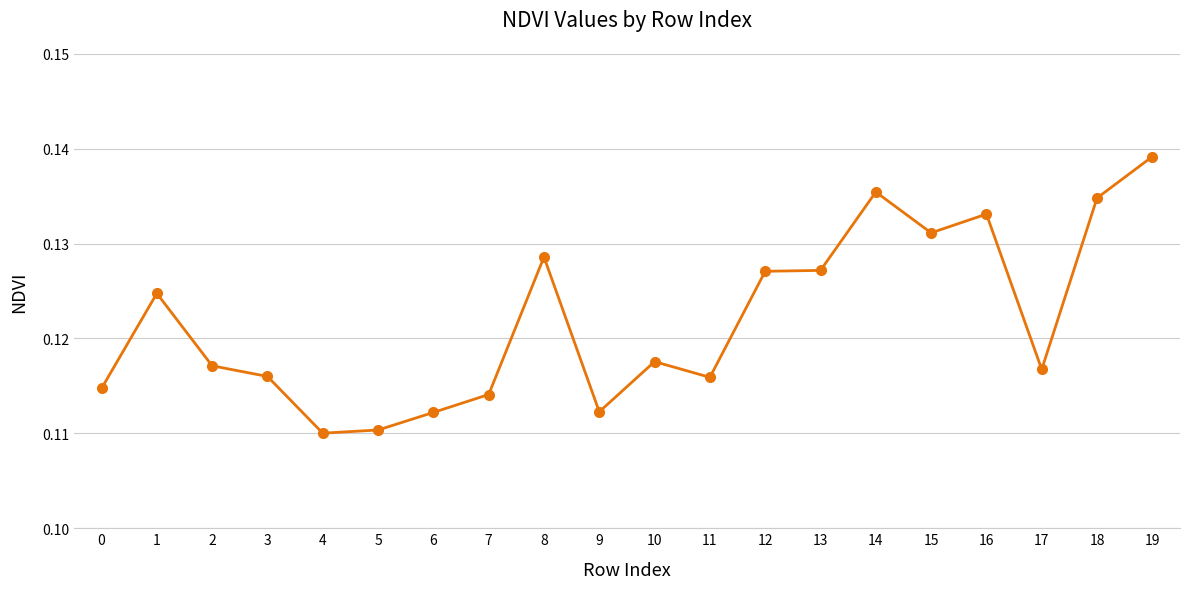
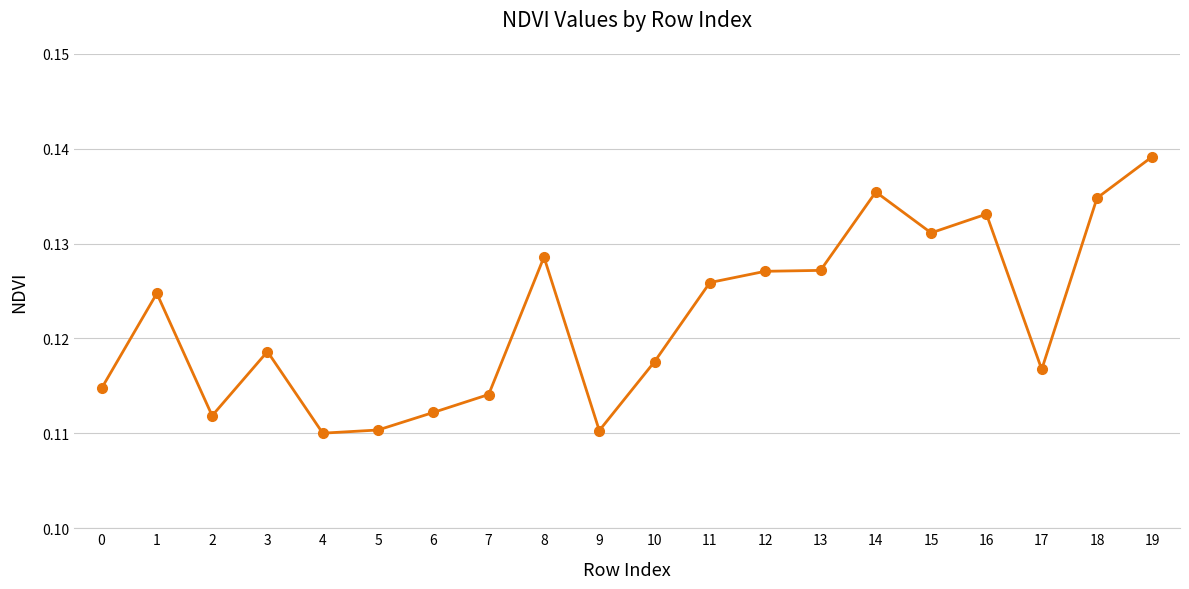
2: 0.117 -> 0.112
3: 0.116 -> 0.119
9: 0.112 -> 0.110
11: 0.116 -> 0.126
